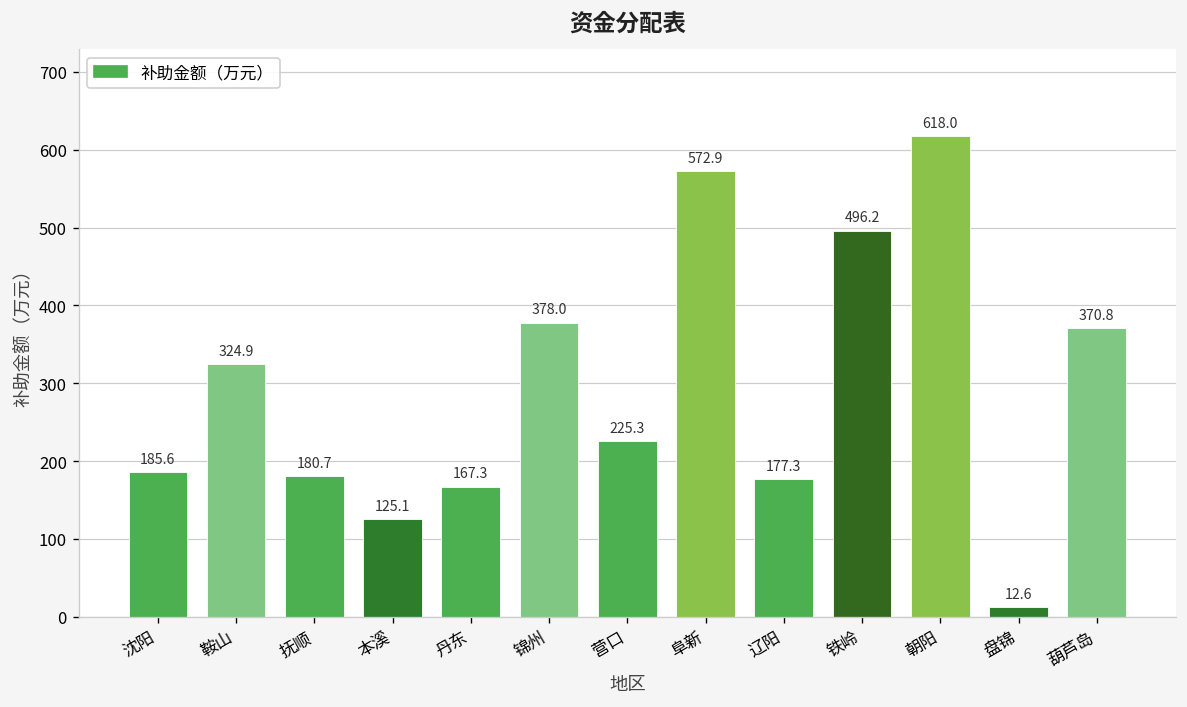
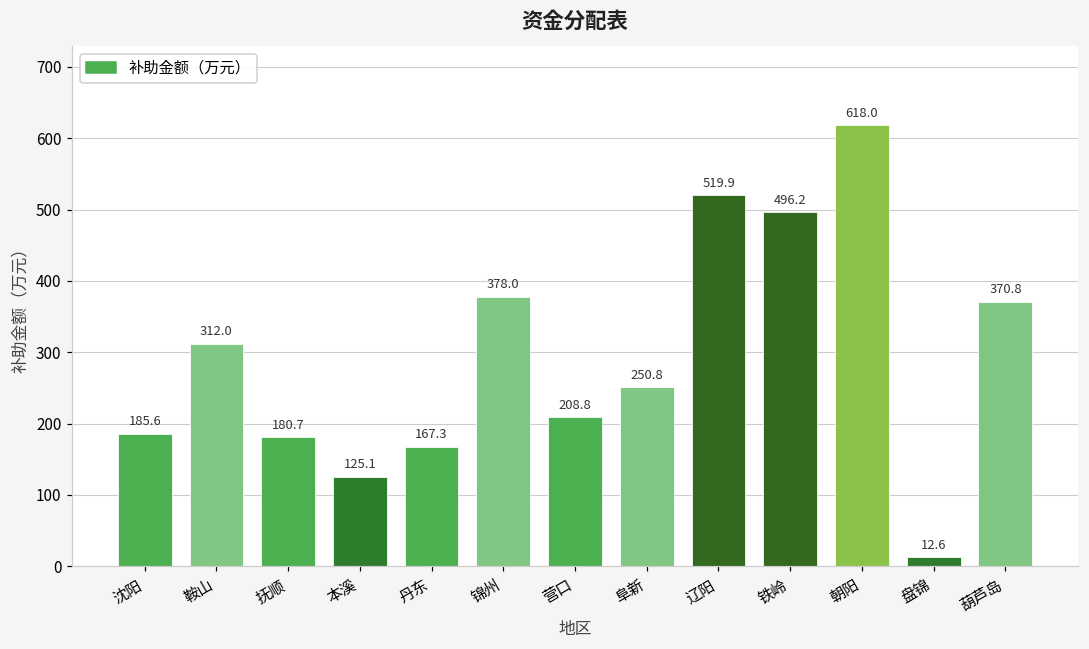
鞍山: 324.9 -> 312.0
营口: 225.3 -> 208.8
阜新: 572.9 -> 250.8
辽阳: 177.3 -> 519.9
